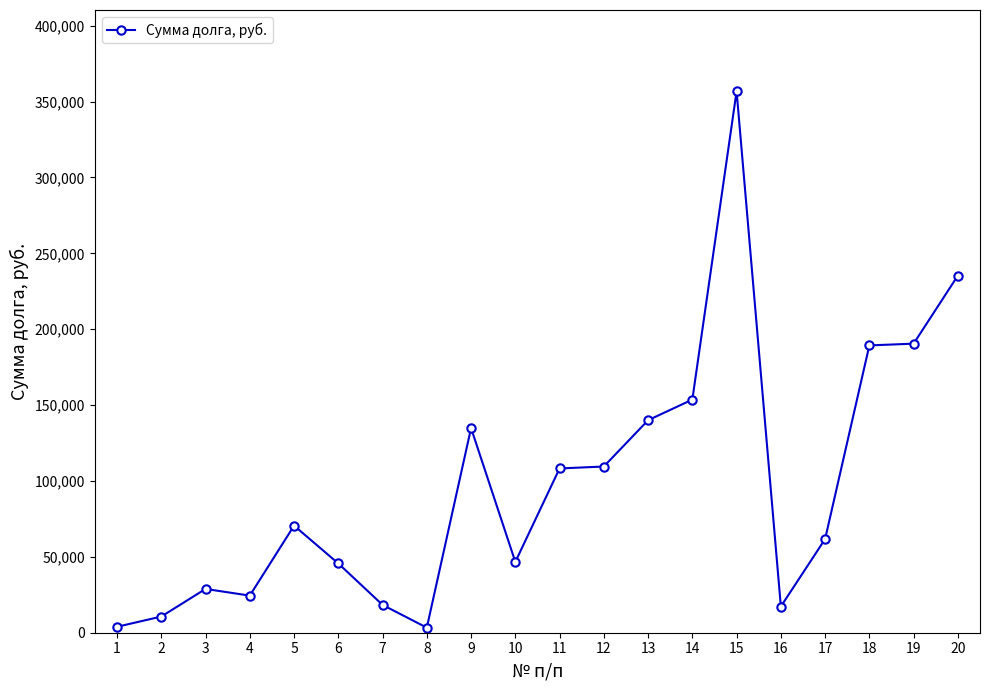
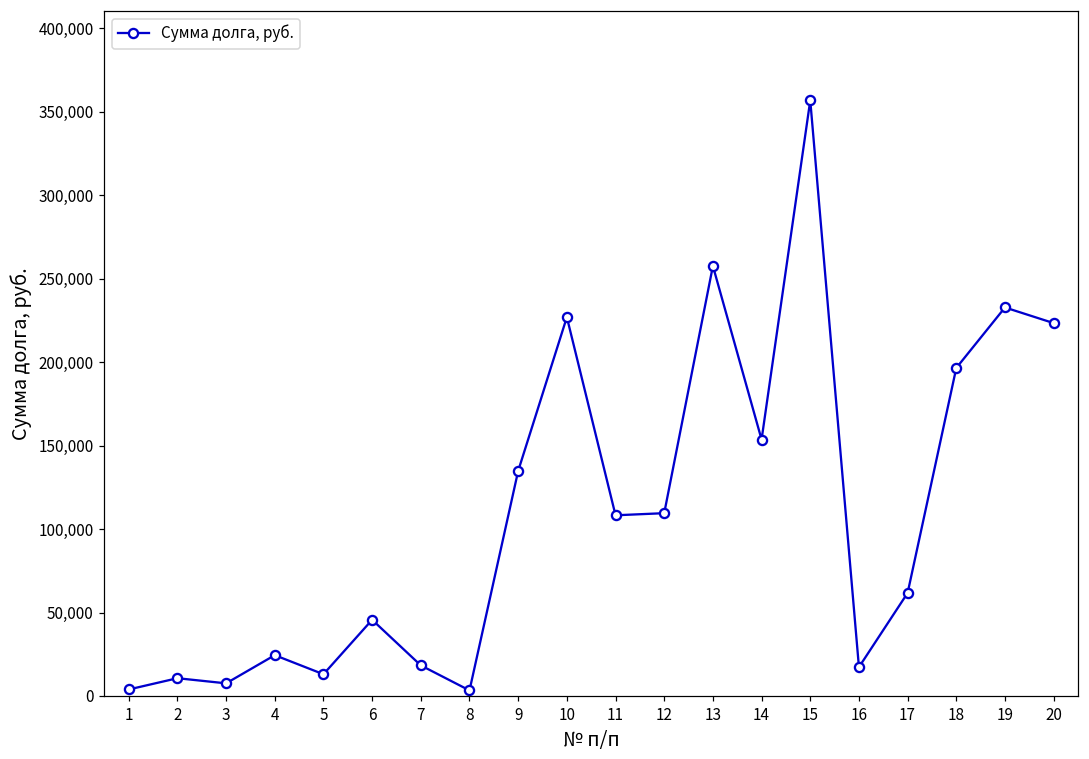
3: 29,000 -> 8,000
5: 71,000 -> 13,000
10: 47,000 -> 227,000
13: 140,000 -> 258,000
18: 189,000 -> 197,000
19: 190,000 -> 233,000
20: 235,000 -> 223,000
